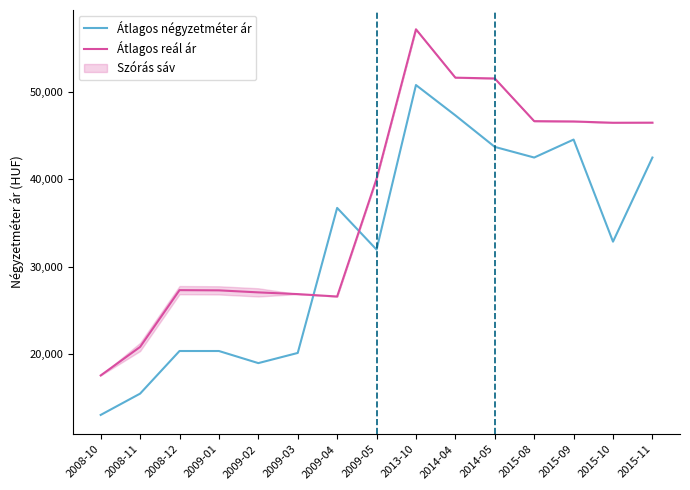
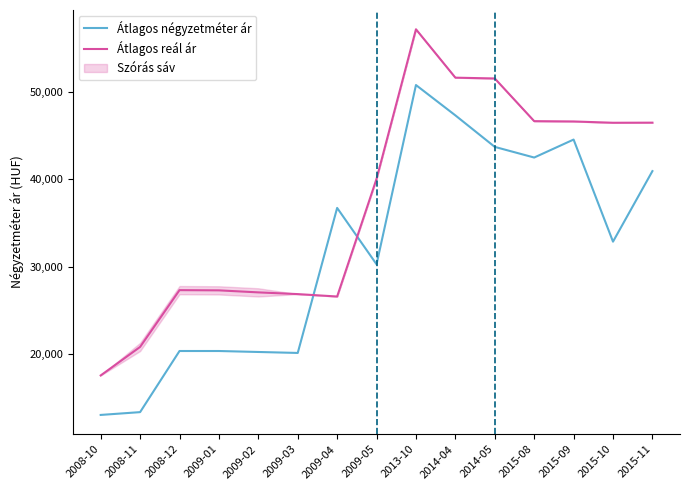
Átlagos négyzetméter ár, 2008-11: 15,000 -> 13,000
Átlagos négyzetméter ár, 2009-02: 19,000 -> 20,000
Átlagos négyzetméter ár, 2009-05: 32,000 -> 30,000
Átlagos négyzetméter ár, 2015-11: 42,000 -> 41,000
